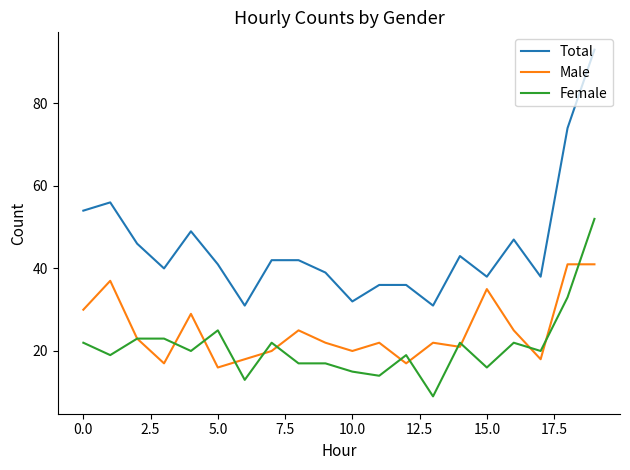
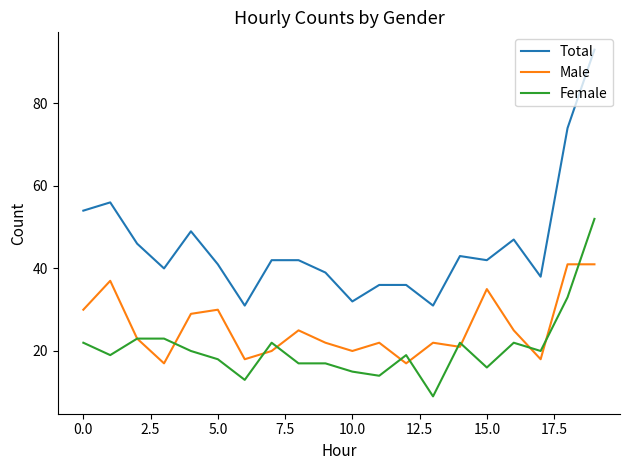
Male, 5.0: 16 -> 30
Female, 5.0: 25 -> 18
Total, 15.0: 38 -> 42
